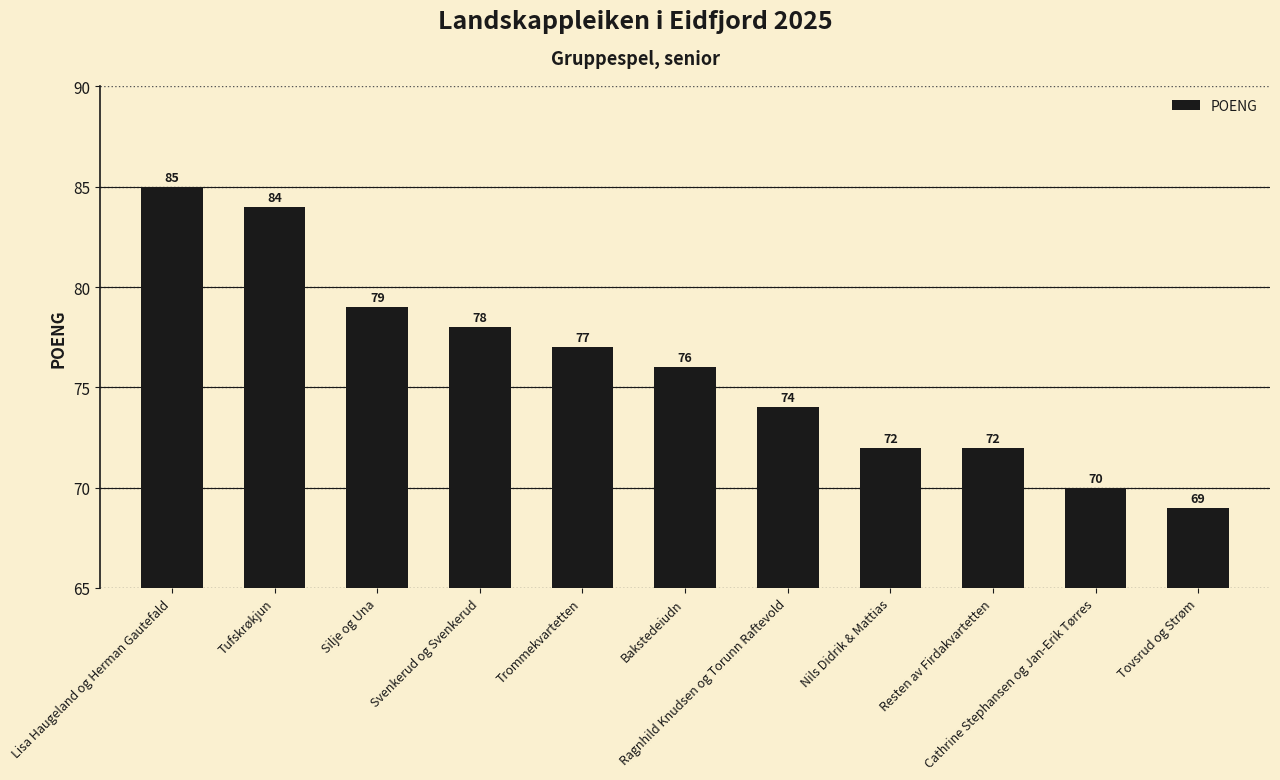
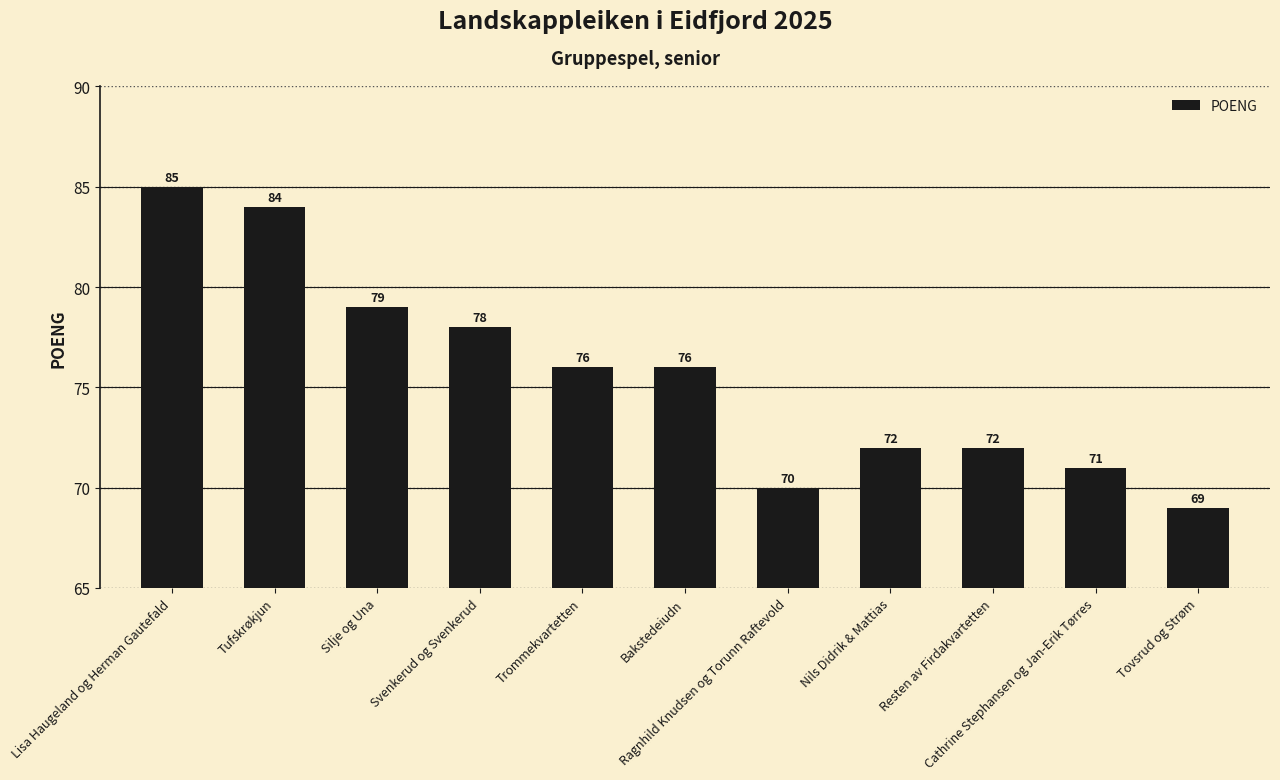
Trommekvartetten: 77 -> 76
Ragnhild Knudsen og Torunn Raftevold: 74 -> 70
Cathrine Stephansen og Jan-Erik Tørres: 70 -> 71
